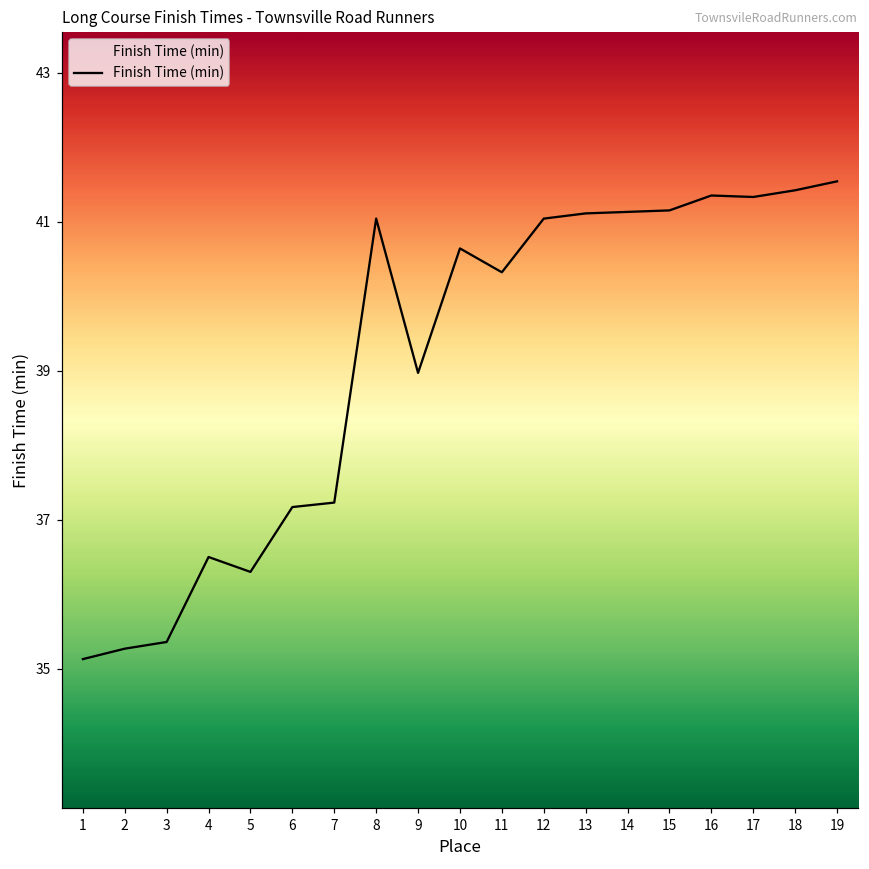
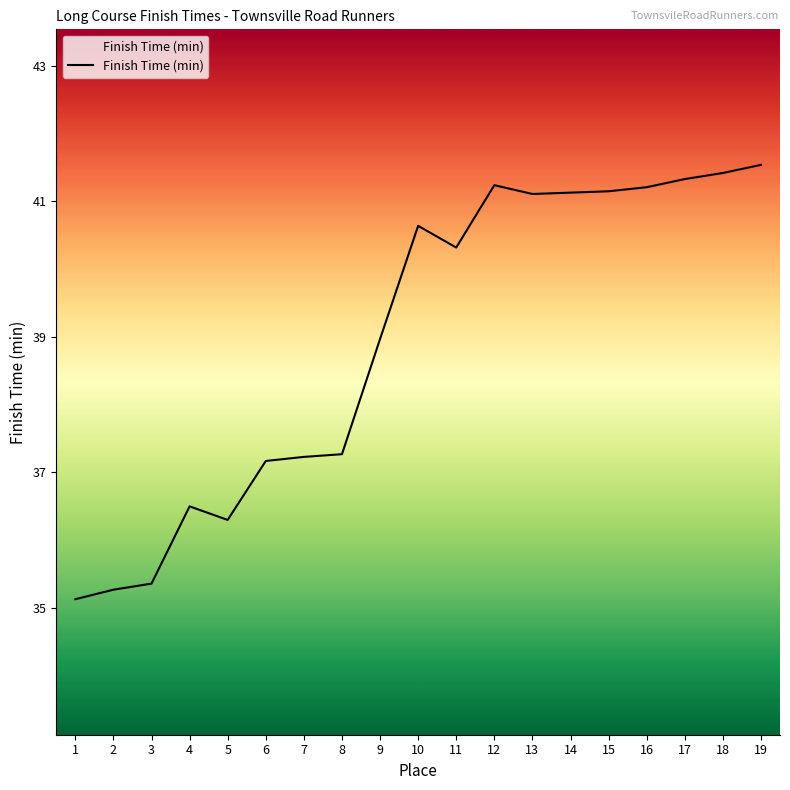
8: 41.0 -> 37.3
12: 41.0 -> 41.2
16: 41.4 -> 41.2
